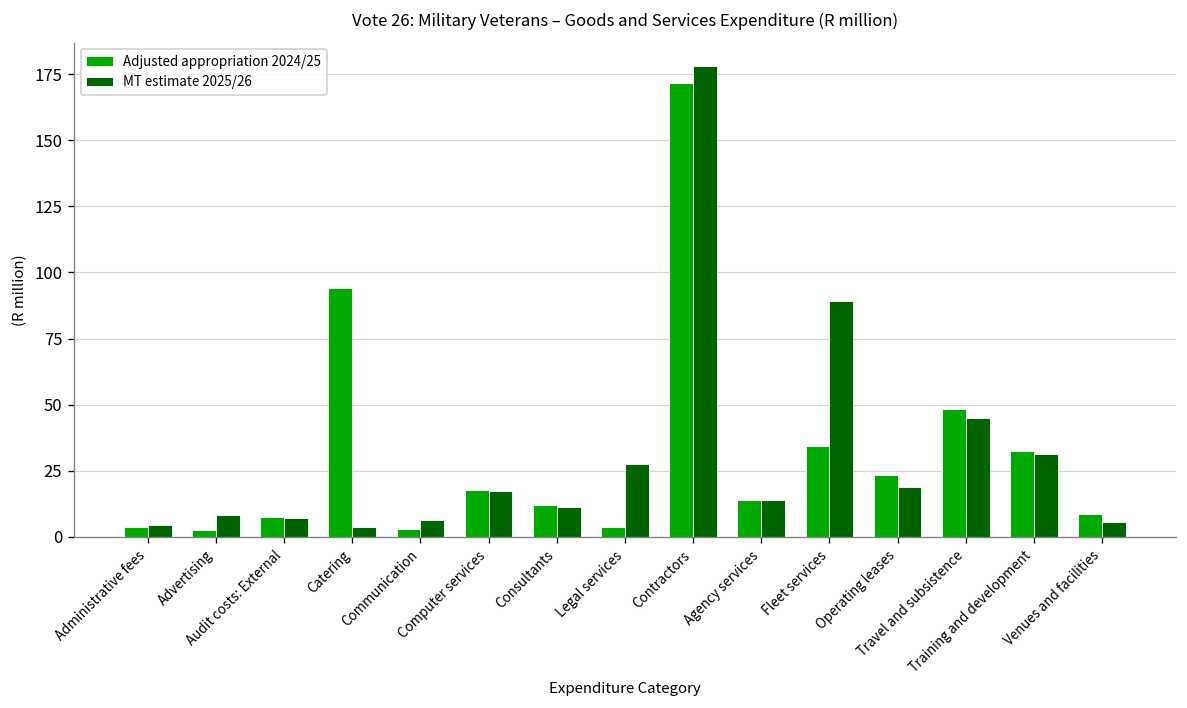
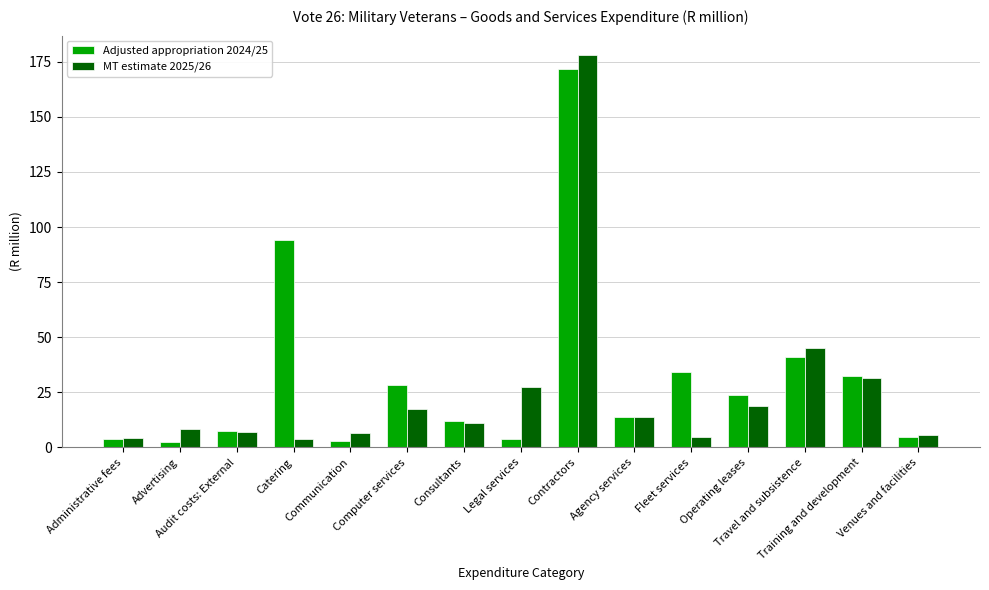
Adjusted appropriation 2024/25, Computer services: 18 -> 28
MT estimate 2025/26, Fleet services: 89 -> 5
Adjusted appropriation 2024/25, Travel and subsistence: 48 -> 41
Adjusted appropriation 2024/25, Venues and facilities: 9 -> 5
